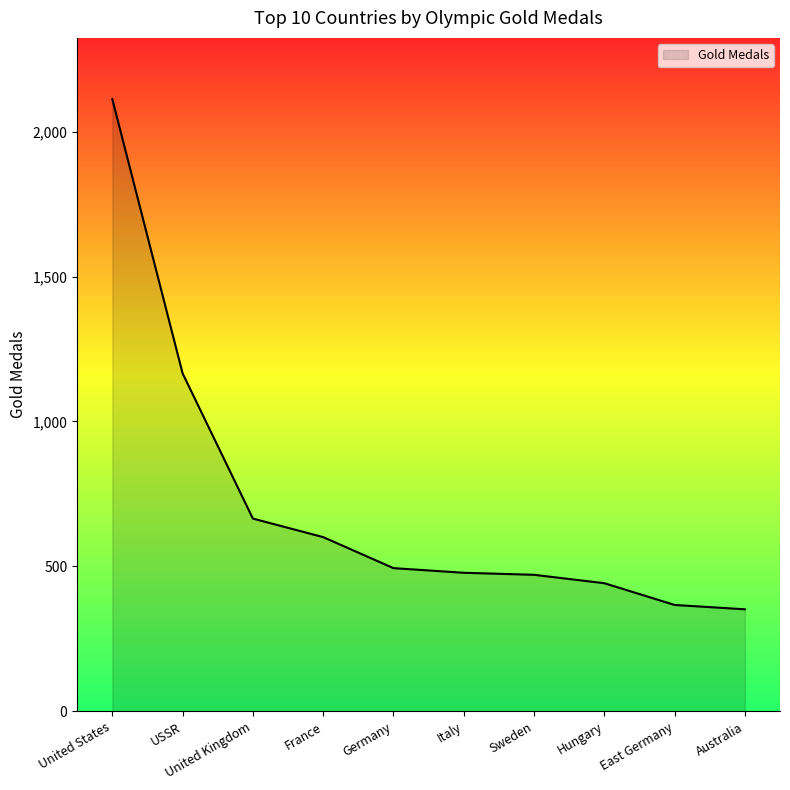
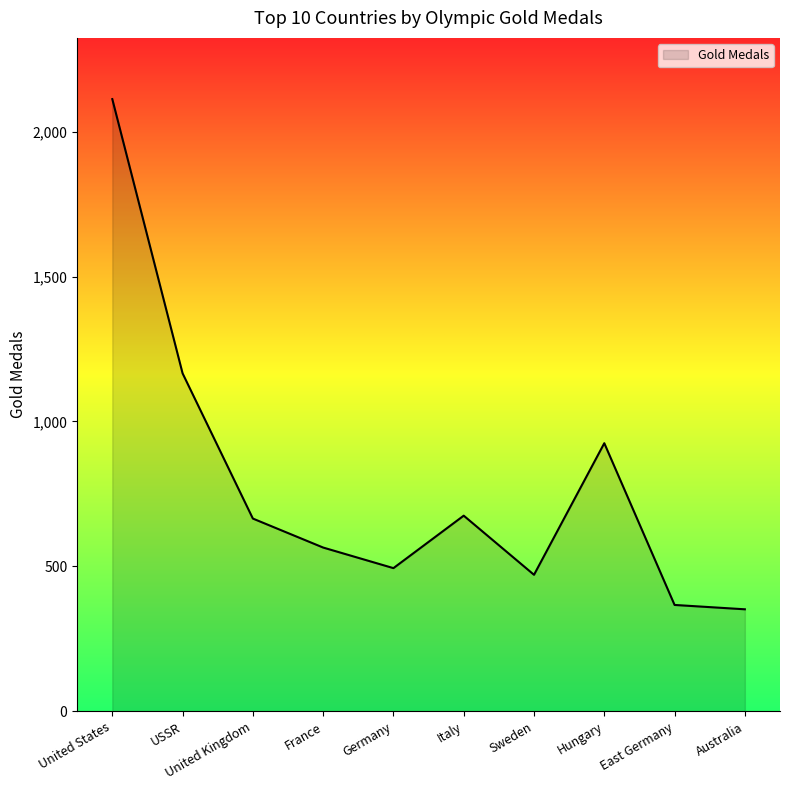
France: 600 -> 570
Italy: 480 -> 680
Hungary: 440 -> 930
